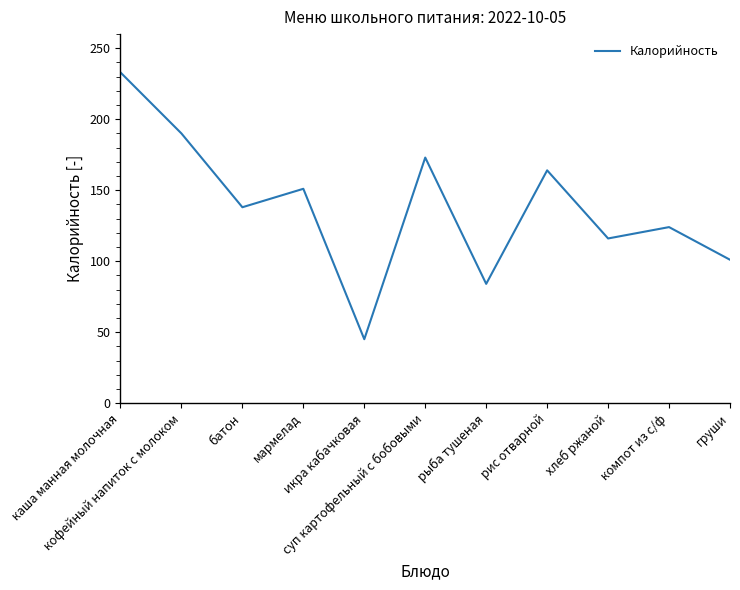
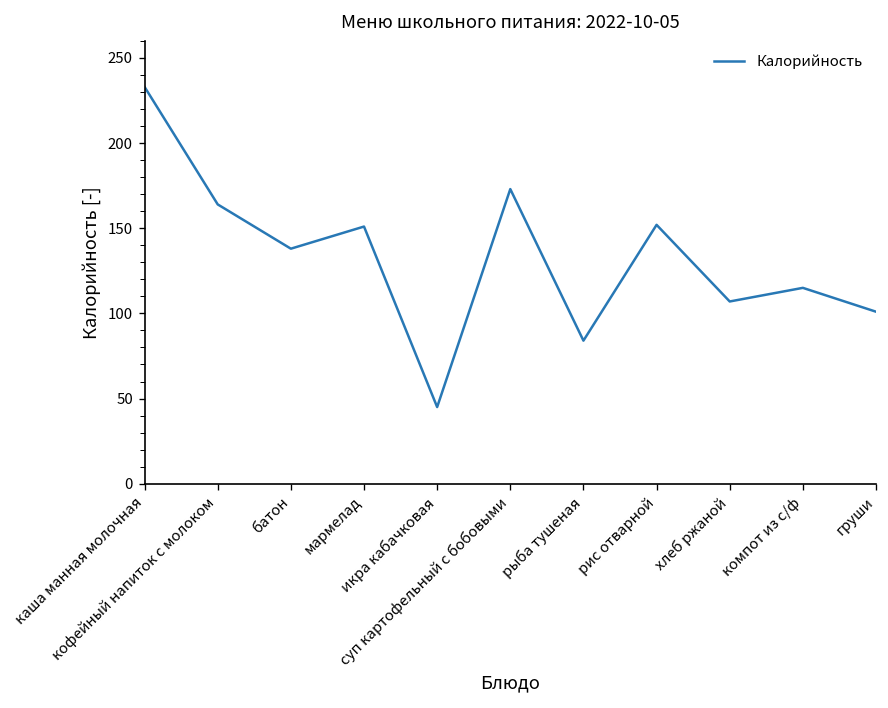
кофейный напиток с молоком: 190 -> 164
рис отварной: 164 -> 152
хлеб ржаной: 116 -> 107
компот из с/ф: 124 -> 115
